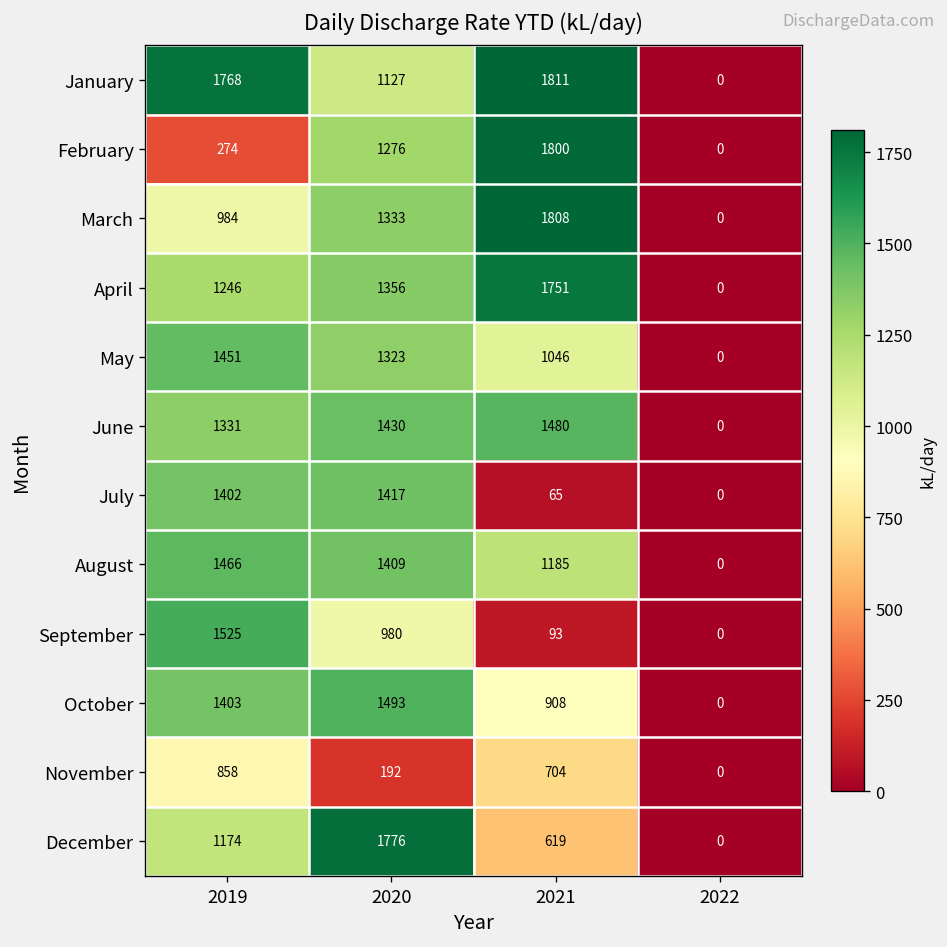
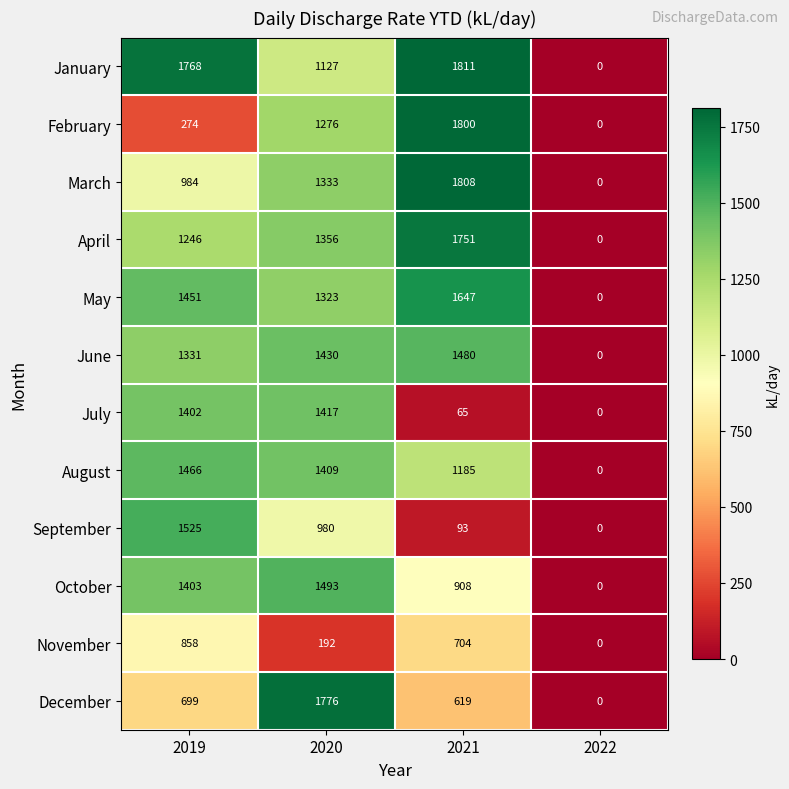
May, 2021: 1046 -> 1647
December, 2019: 1174 -> 699
